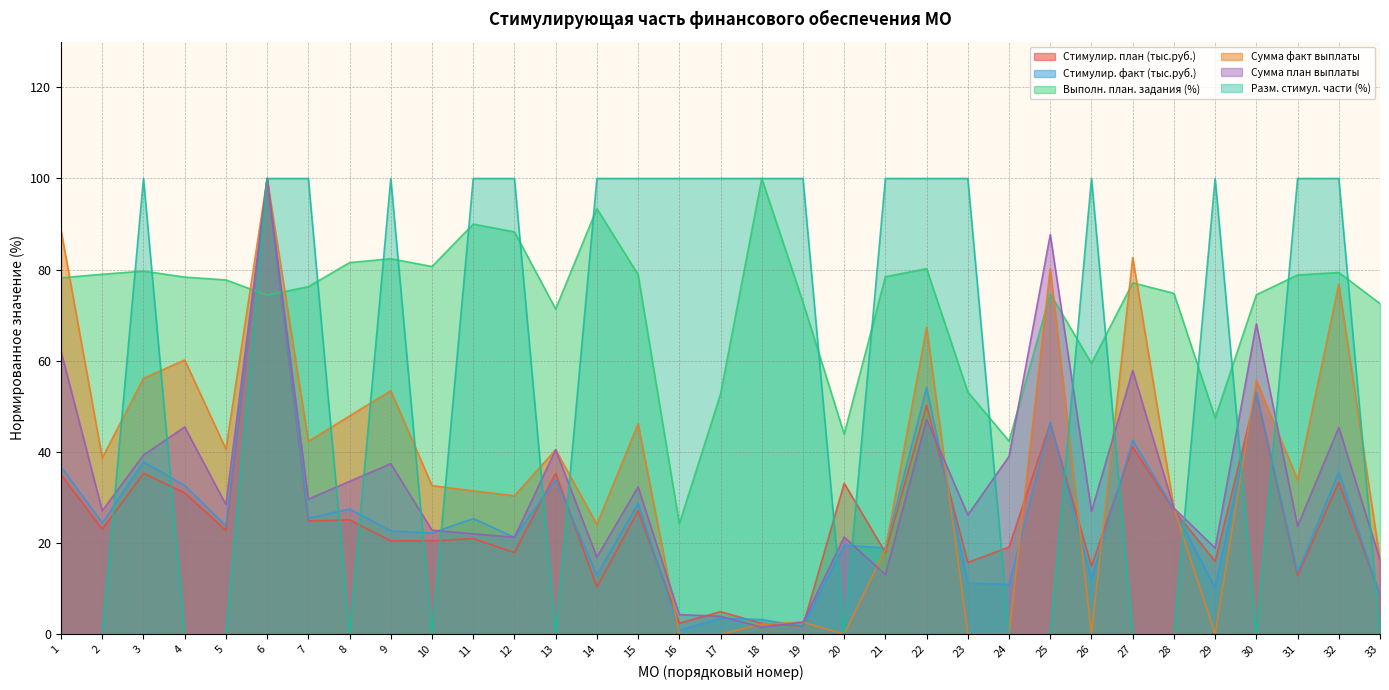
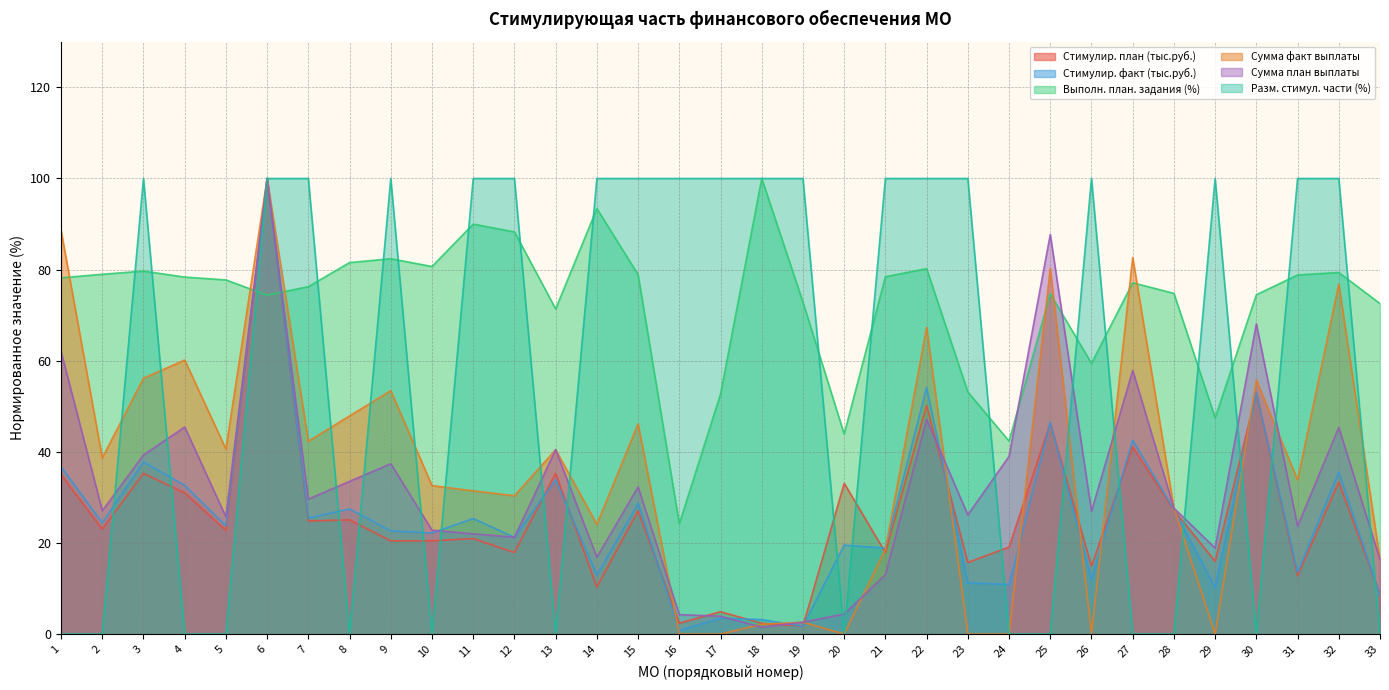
Сумма план выплаты, 5: 28 -> 26
Сумма план выплаты, 20: 21 -> 4
